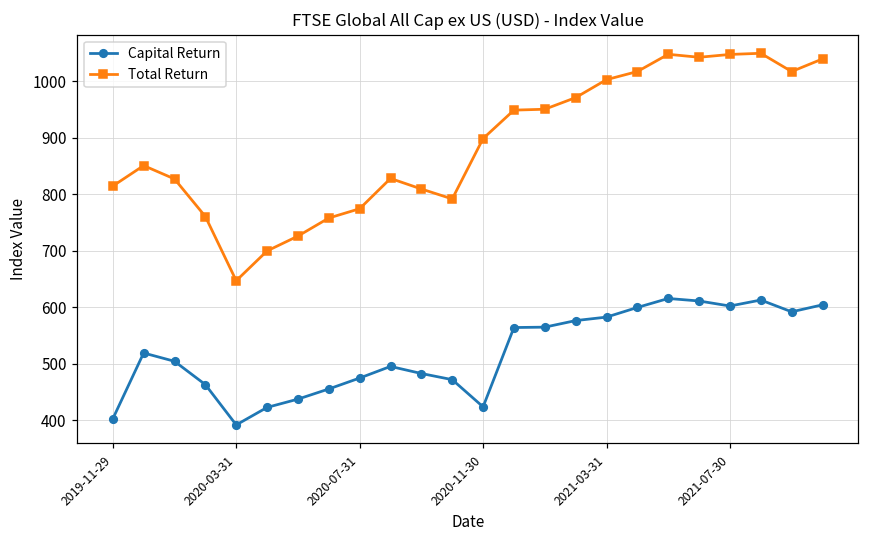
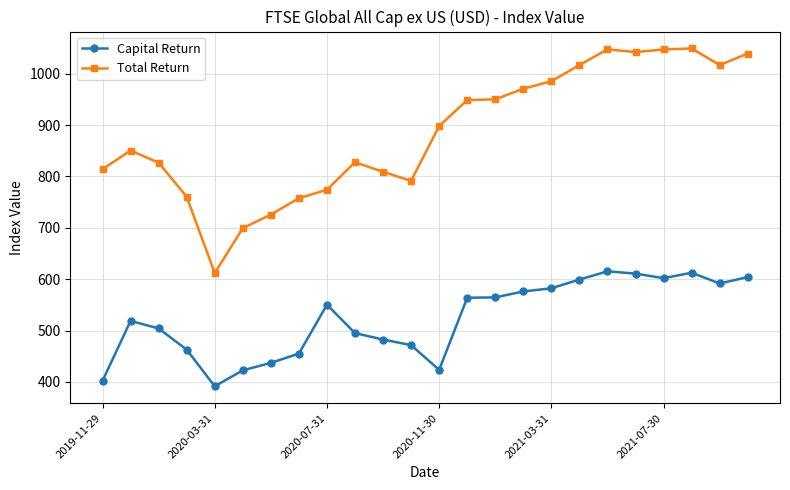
Total Return, 2020-03-31: 650 -> 610
Capital Return, 2020-07-31: 470 -> 550
Total Return, 2021-03-31: 1000 -> 990
